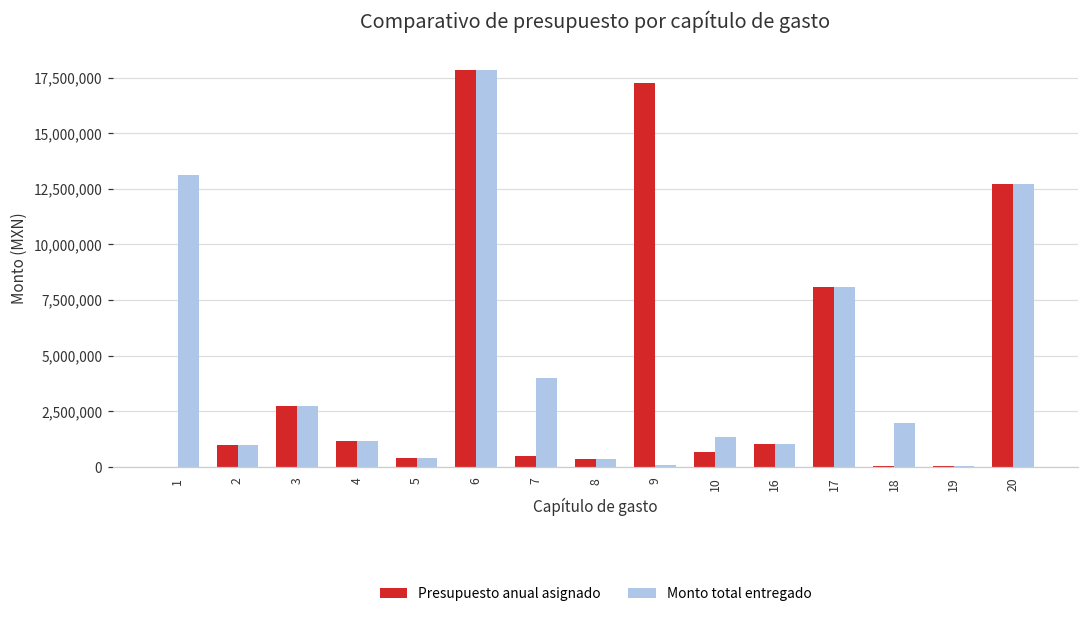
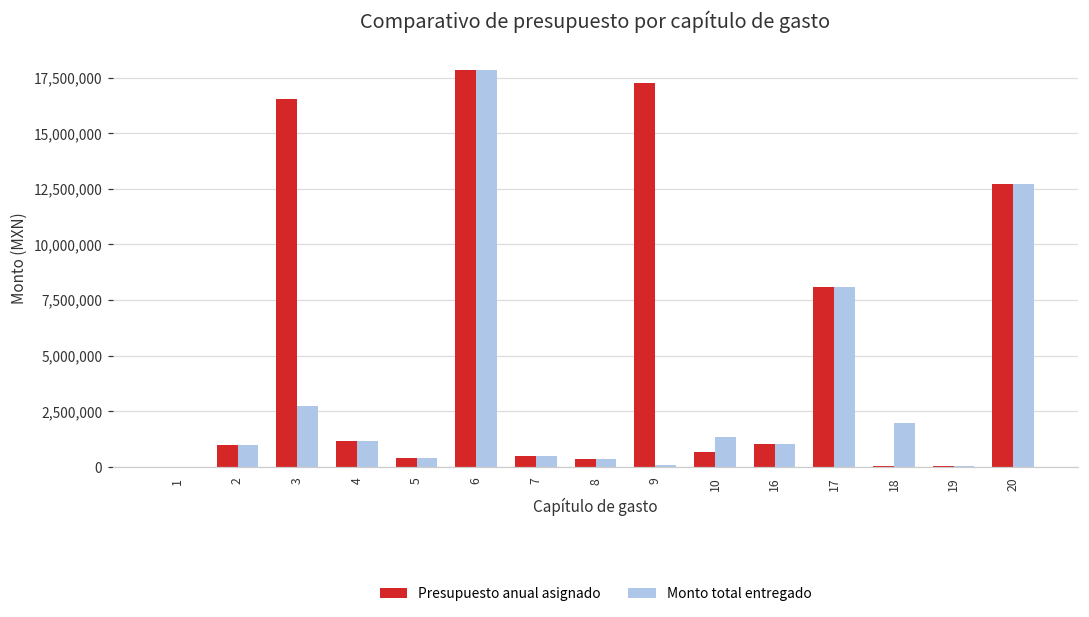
Monto total entregado, 1: 13,100,000 -> 0
Presupuesto anual asignado, 3: 2,700,000 -> 16,600,000
Monto total entregado, 7: 4,000,000 -> 500,000
